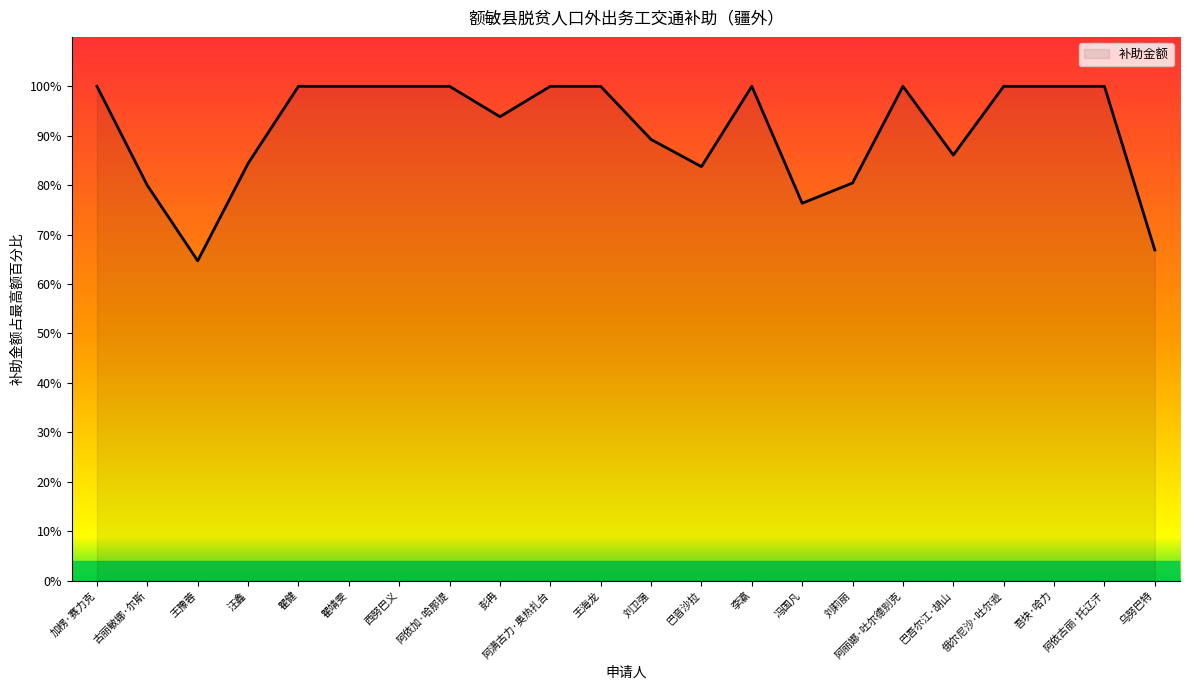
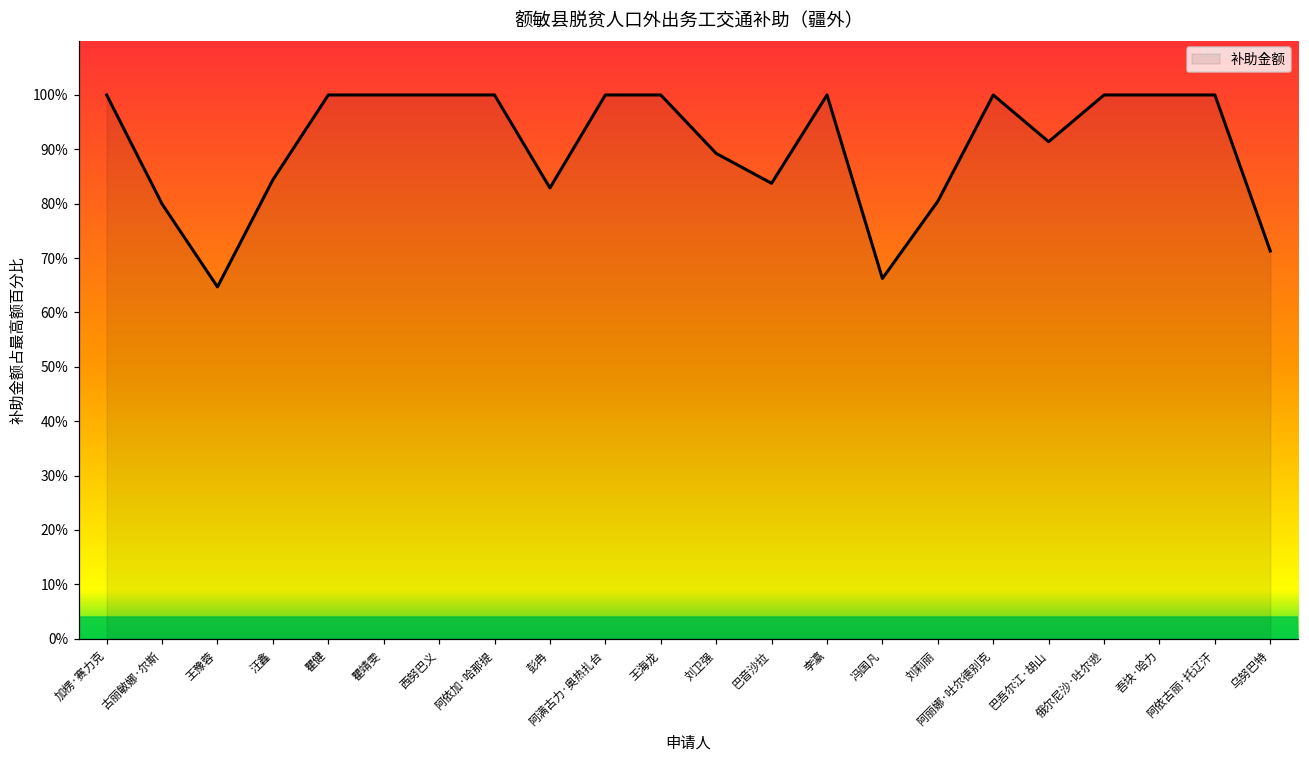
彭冉: 94% -> 83%
冯国凡: 76% -> 66%
巴吾尔江·胡山: 86% -> 91%
乌努巴特: 67% -> 71%
